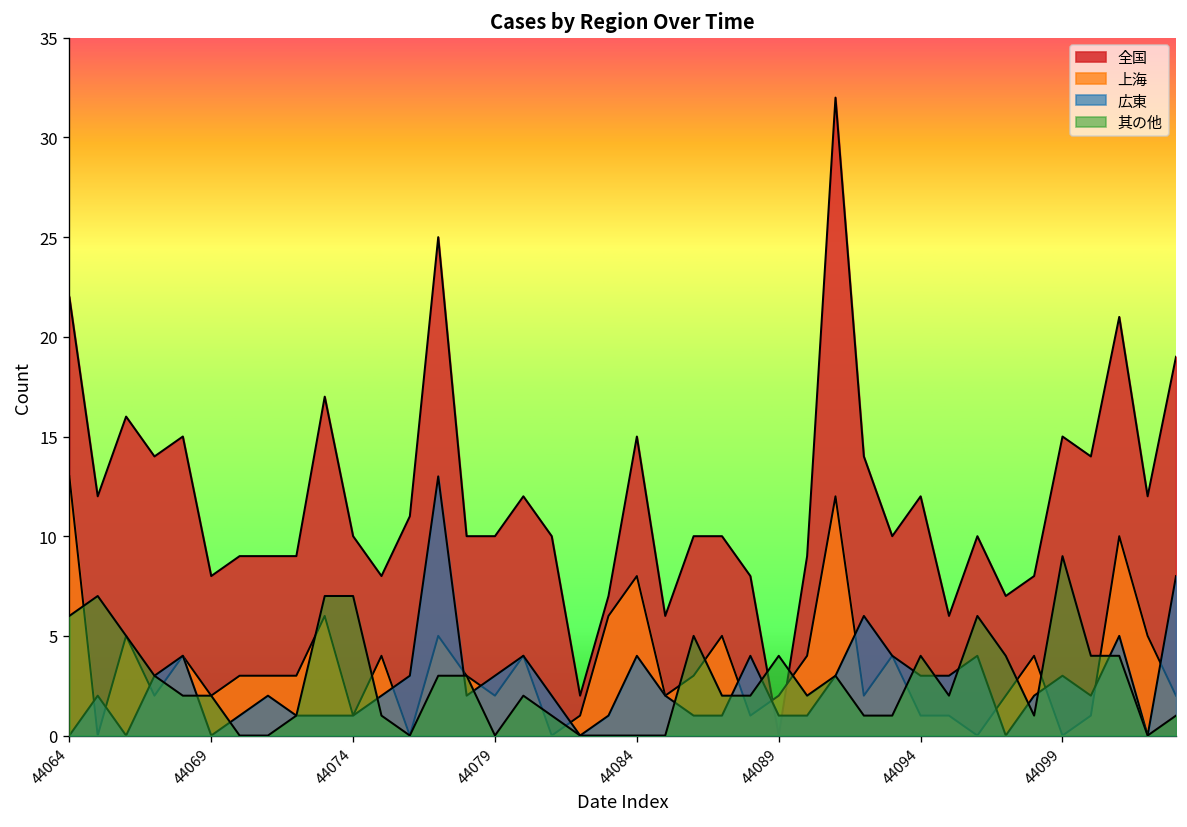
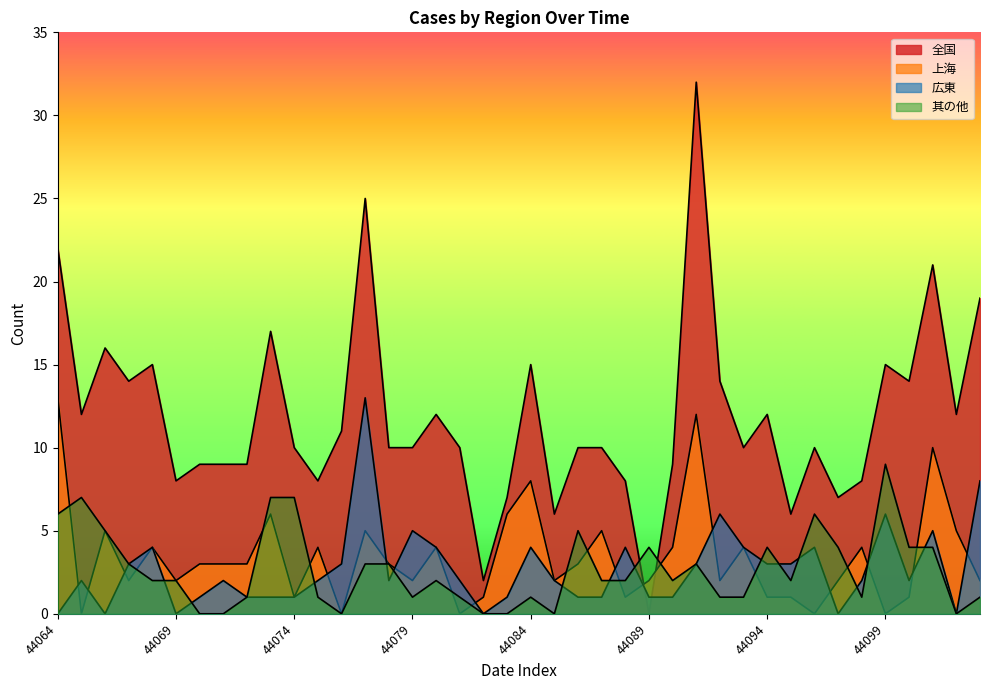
広東, 44079: 3 -> 5
其の他, 44079: 0 -> 1
其の他, 44084: 0 -> 1
広東, 44099: 3 -> 6
